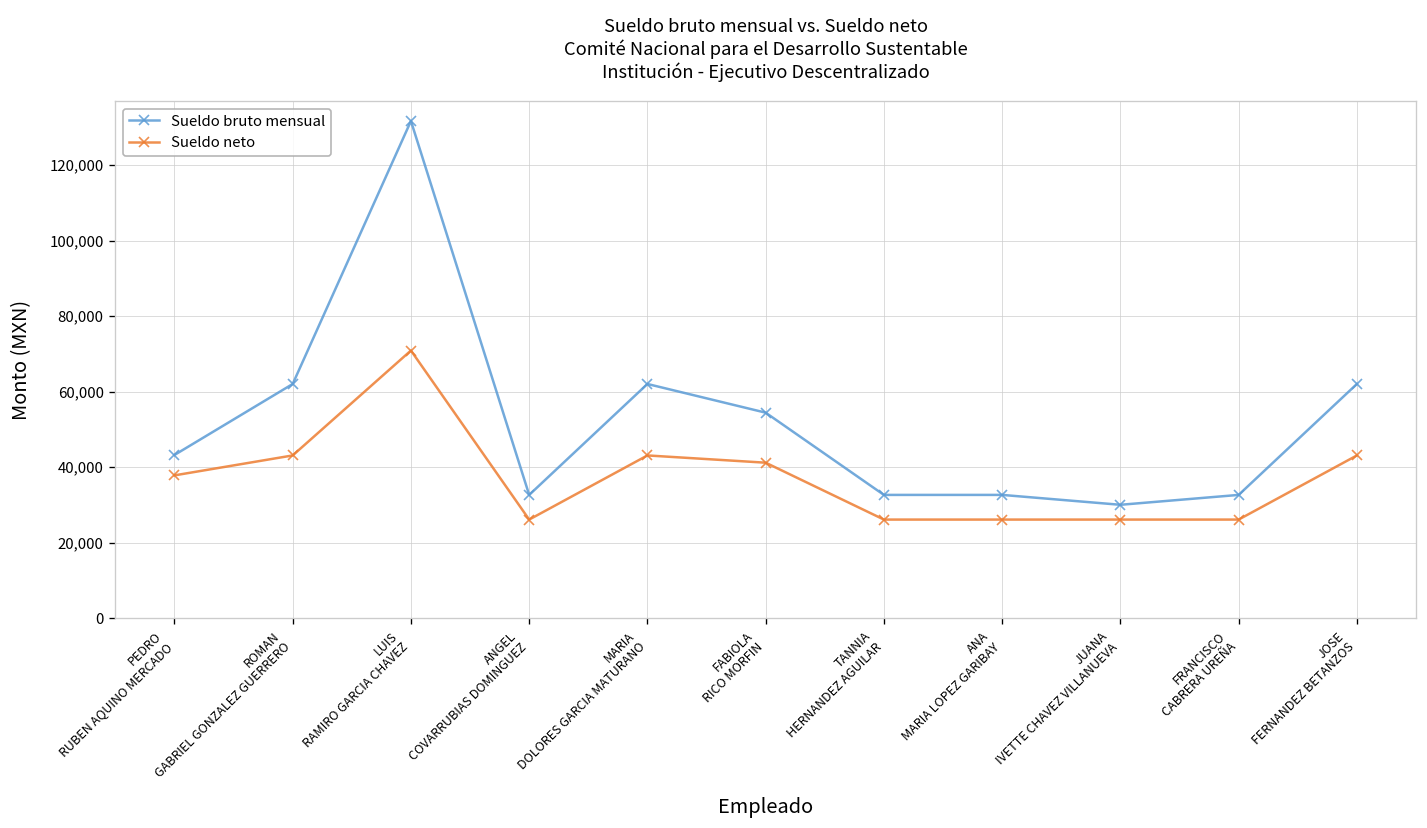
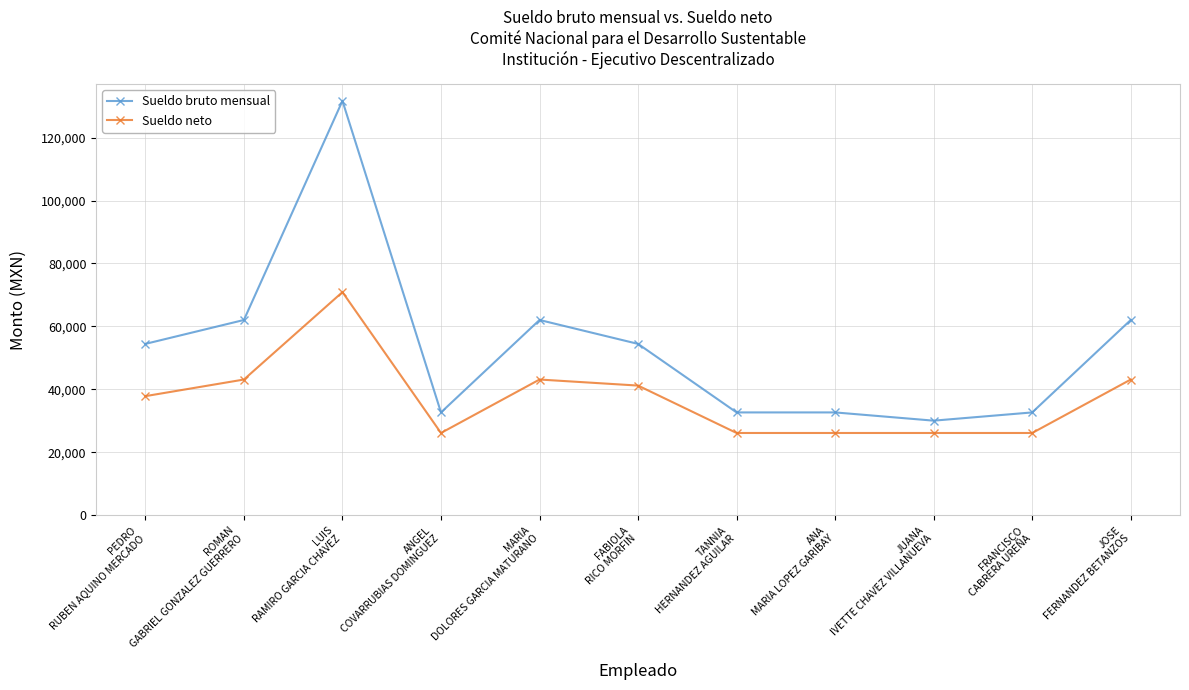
Sueldo bruto mensual, PEDRO RUBEN AQUINO MERCADO: 43,000 -> 54,000
